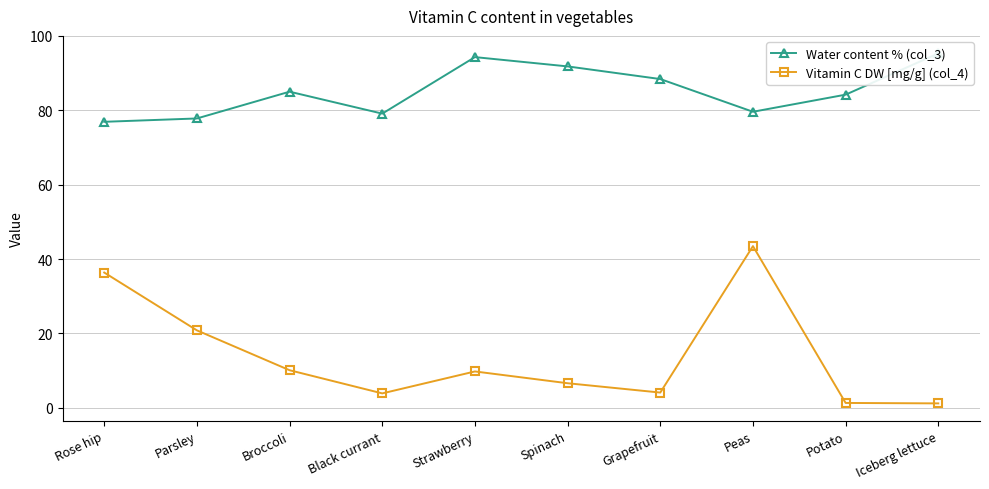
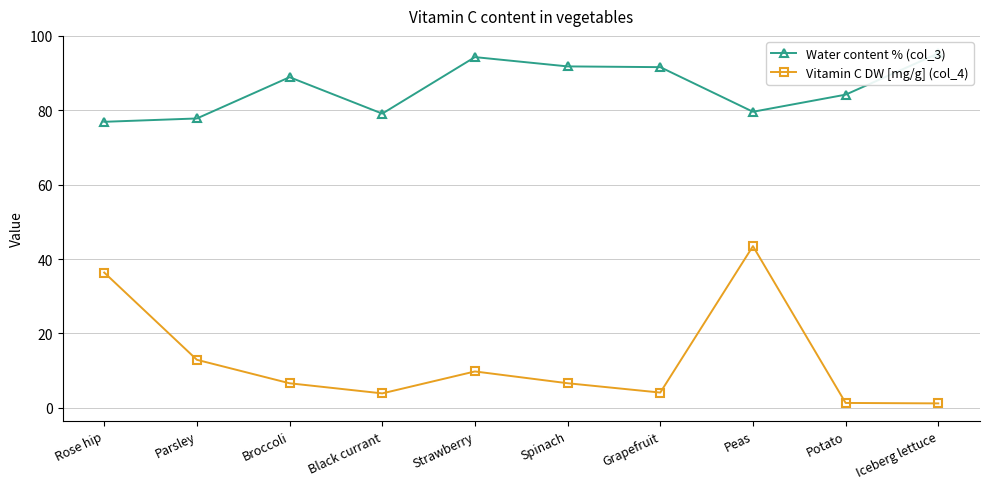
Vitamin C DW [mg/g] (col_4), Parsley: 21 -> 13
Water content % (col_3), Broccoli: 85 -> 89
Vitamin C DW [mg/g] (col_4), Broccoli: 10 -> 7
Water content % (col_3), Grapefruit: 88 -> 92
